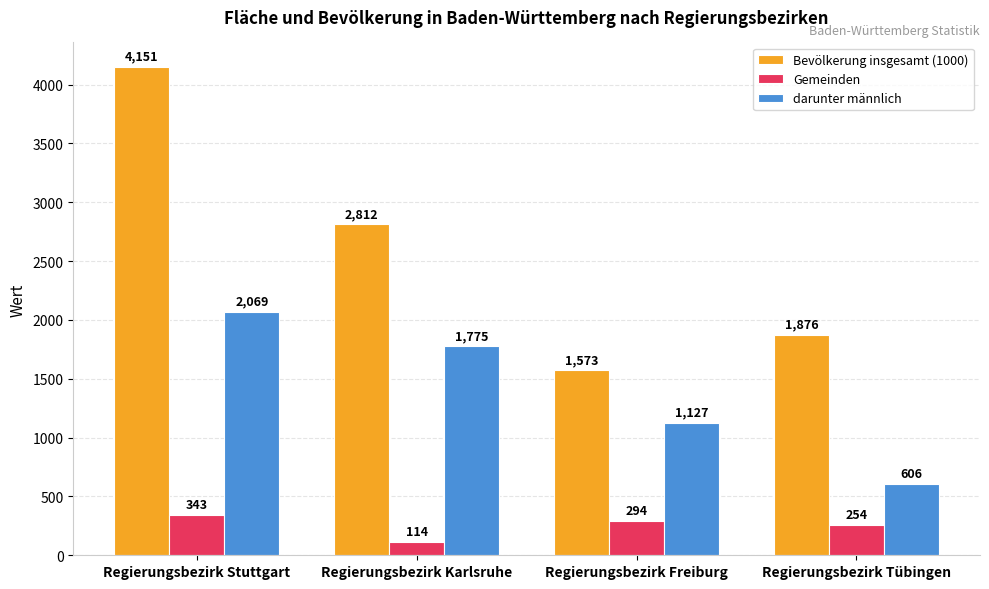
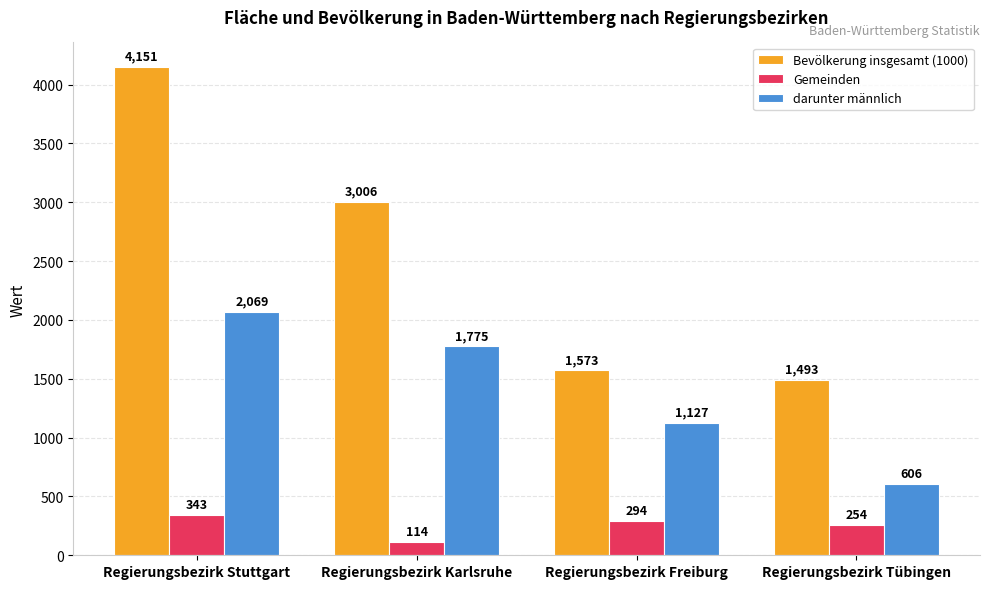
Bevölkerung insgesamt (1000), Regierungsbezirk Karlsruhe: 2,812 -> 3,006
Bevölkerung insgesamt (1000), Regierungsbezirk Tübingen: 1,876 -> 1,493
